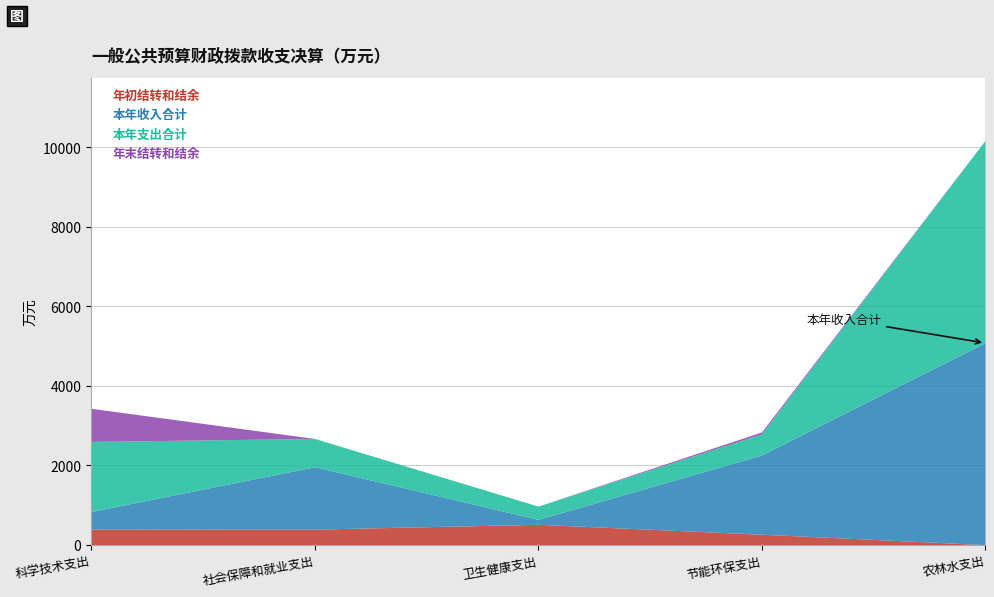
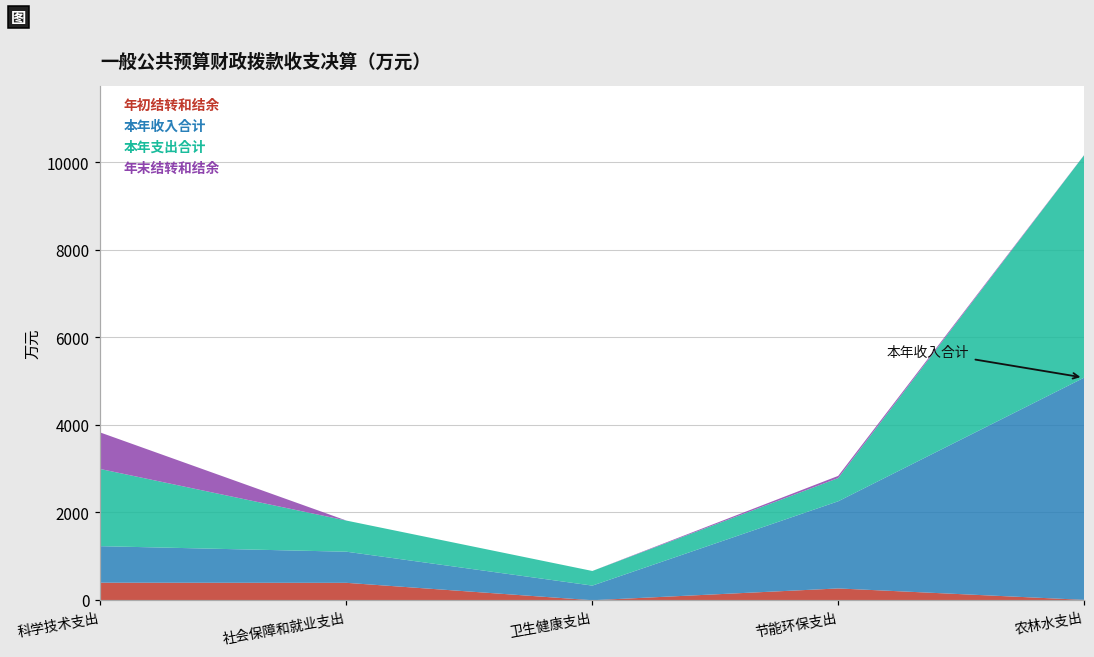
本年收入合计, 科学技术支出: 400 -> 800
本年收入合计, 社会保障和就业支出: 1600 -> 700
年初结转和结余, 卫生健康支出: 500 -> 0
本年收入合计, 卫生健康支出: 100 -> 300
